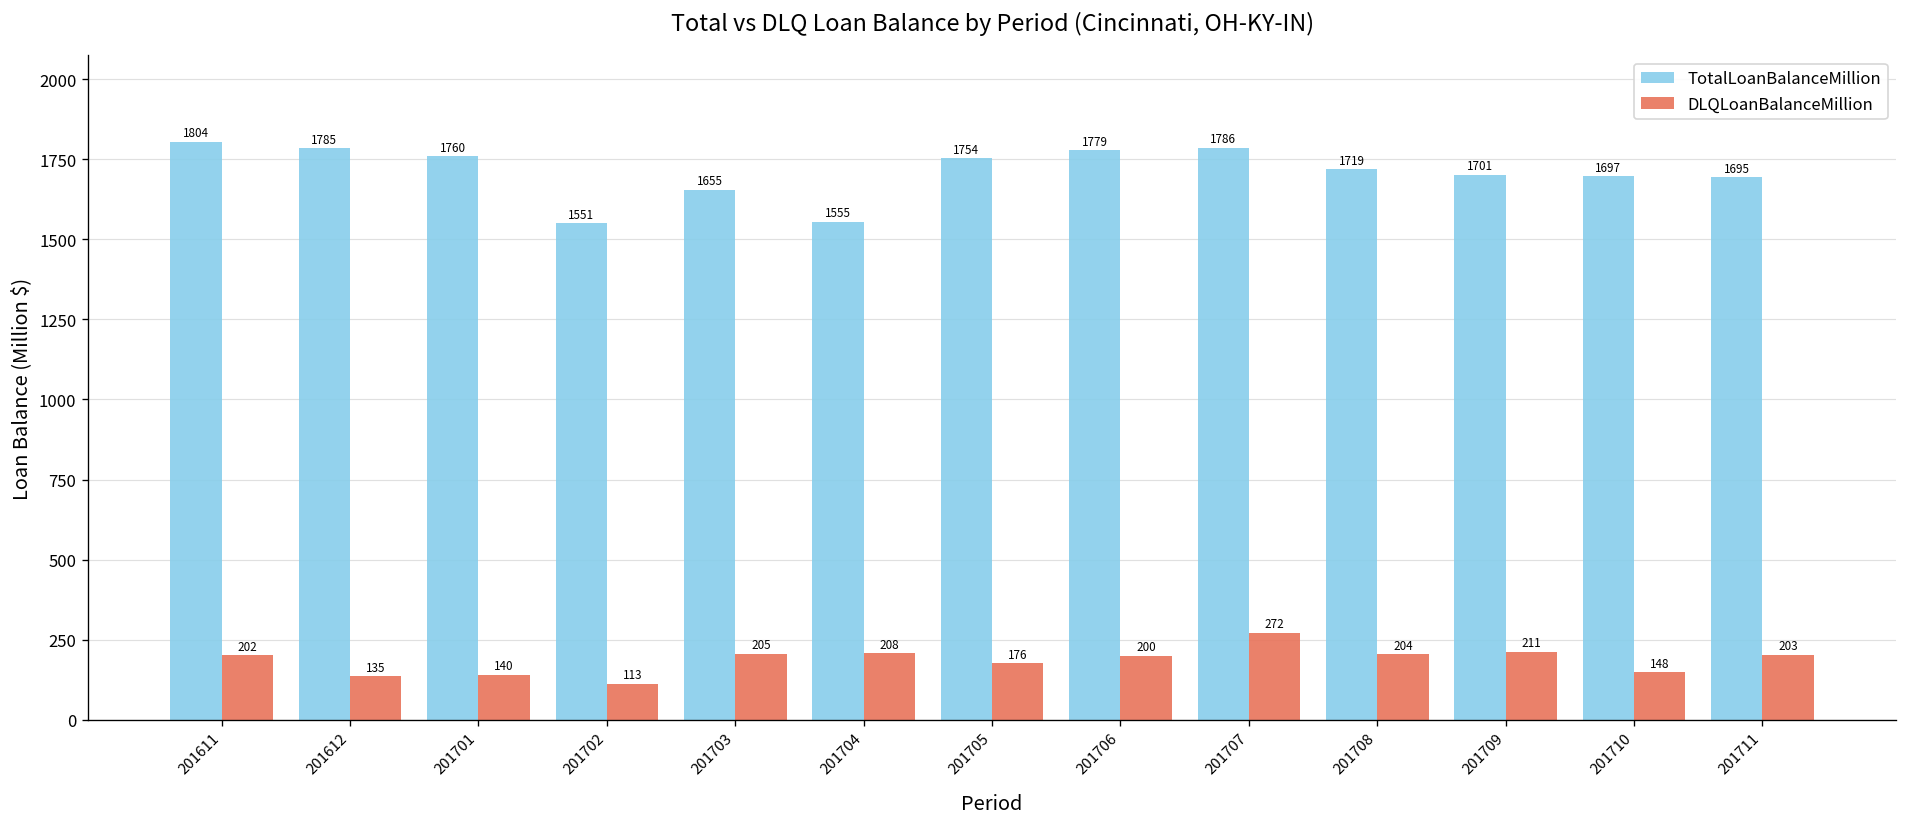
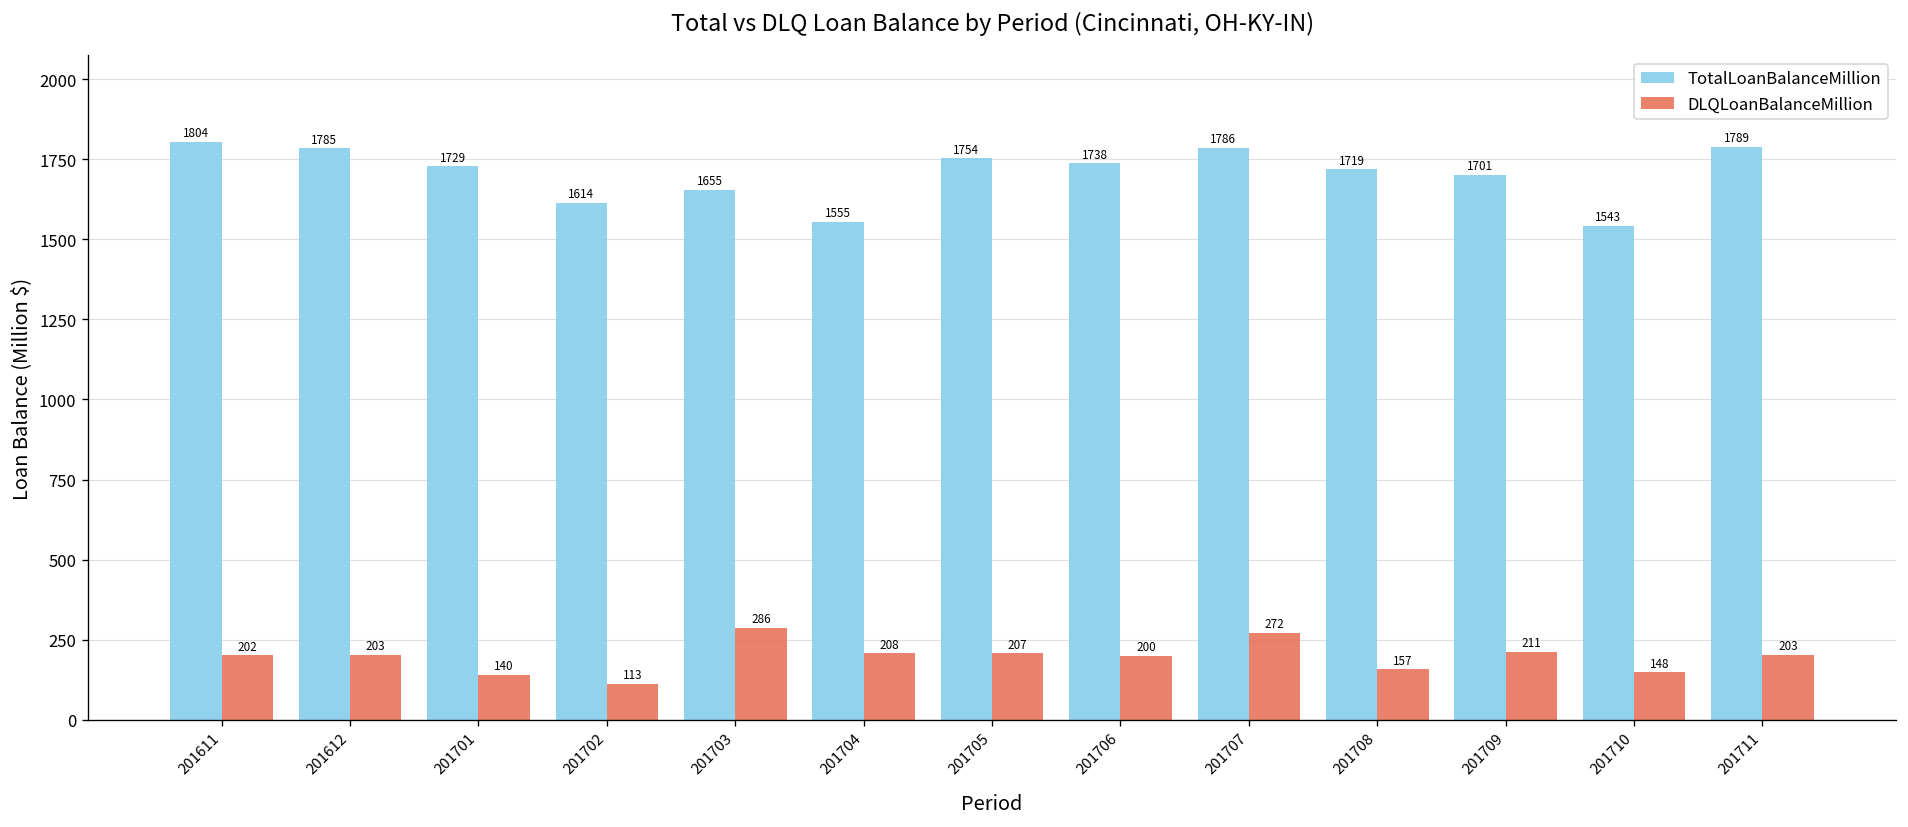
DLQLoanBalanceMillion, 201612: 135 -> 203
TotalLoanBalanceMillion, 201701: 1760 -> 1729
TotalLoanBalanceMillion, 201702: 1551 -> 1614
DLQLoanBalanceMillion, 201703: 205 -> 286
DLQLoanBalanceMillion, 201705: 176 -> 207
TotalLoanBalanceMillion, 201706: 1779 -> 1738
DLQLoanBalanceMillion, 201708: 204 -> 157
TotalLoanBalanceMillion, 201710: 1697 -> 1543
TotalLoanBalanceMillion, 201711: 1695 -> 1789
